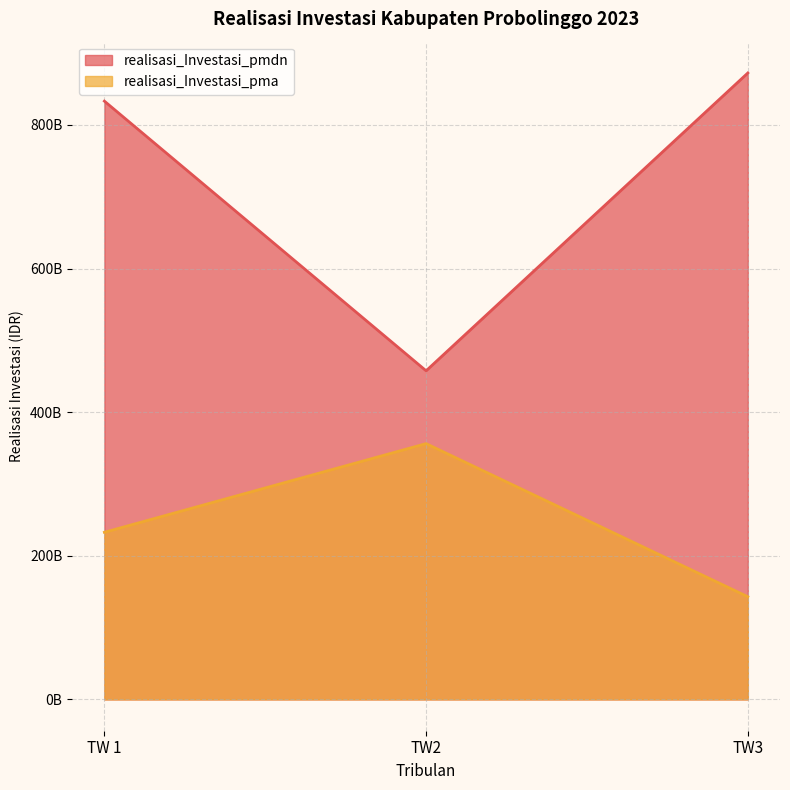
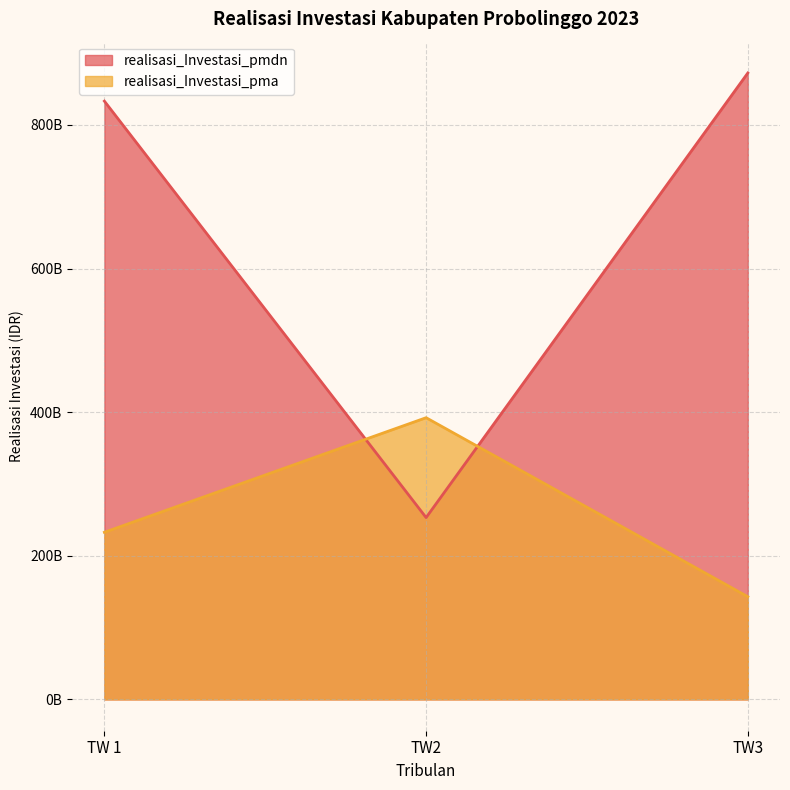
realisasi_Investasi_pmdn, TW2: 460000000000 -> 250000000000
realisasi_Investasi_pma, TW2: 360000000000 -> 390000000000
